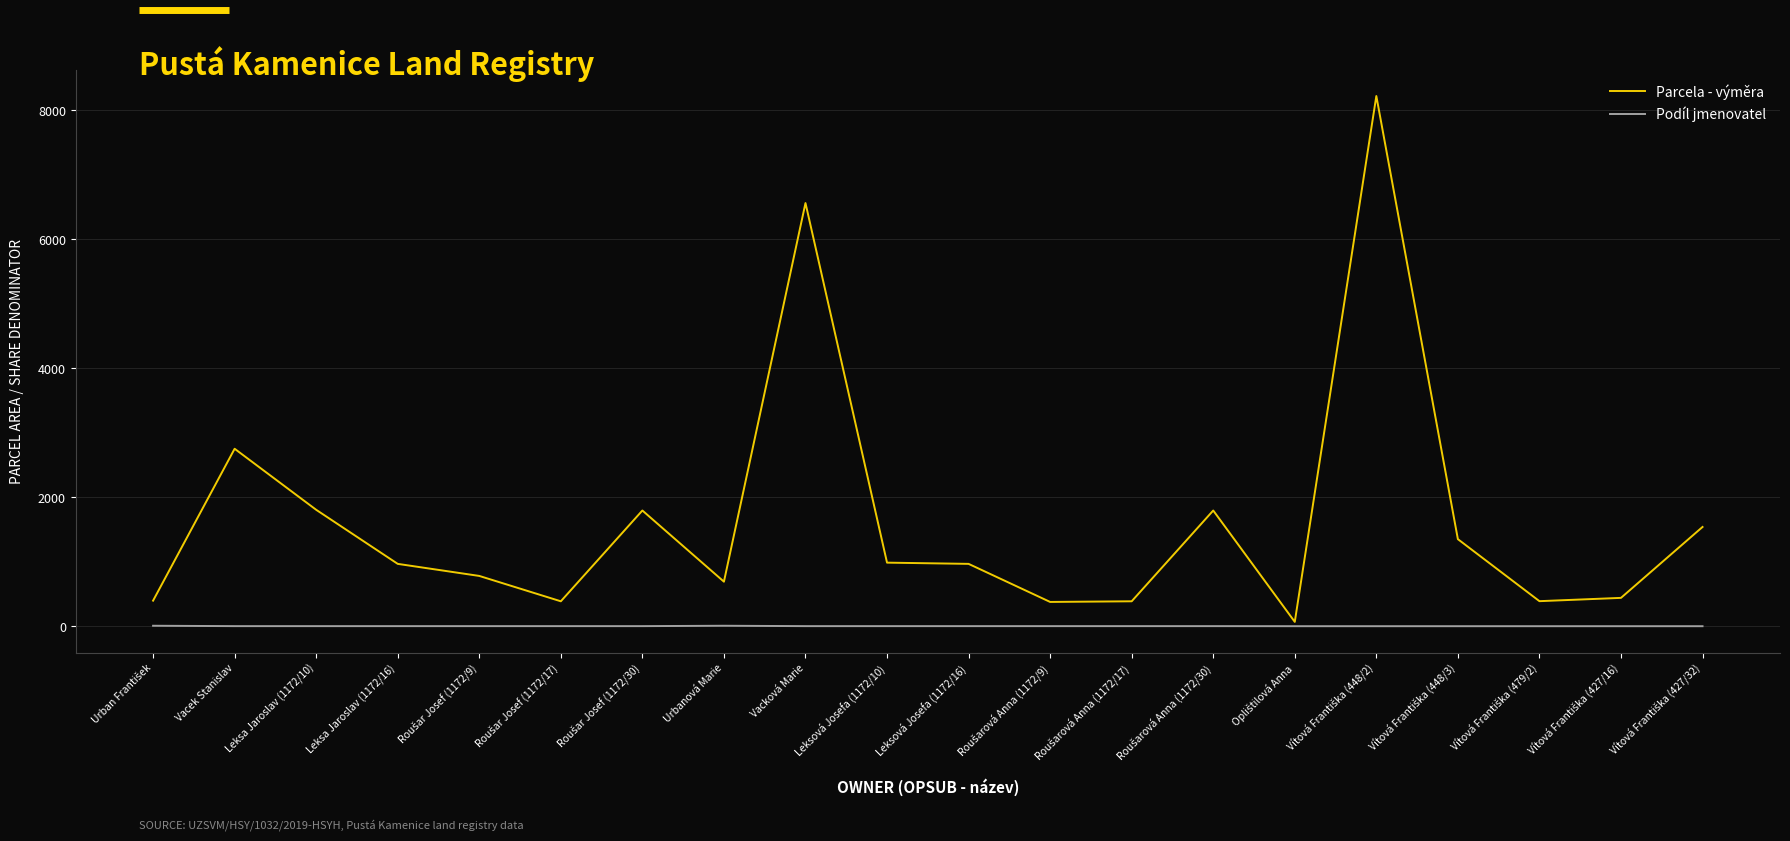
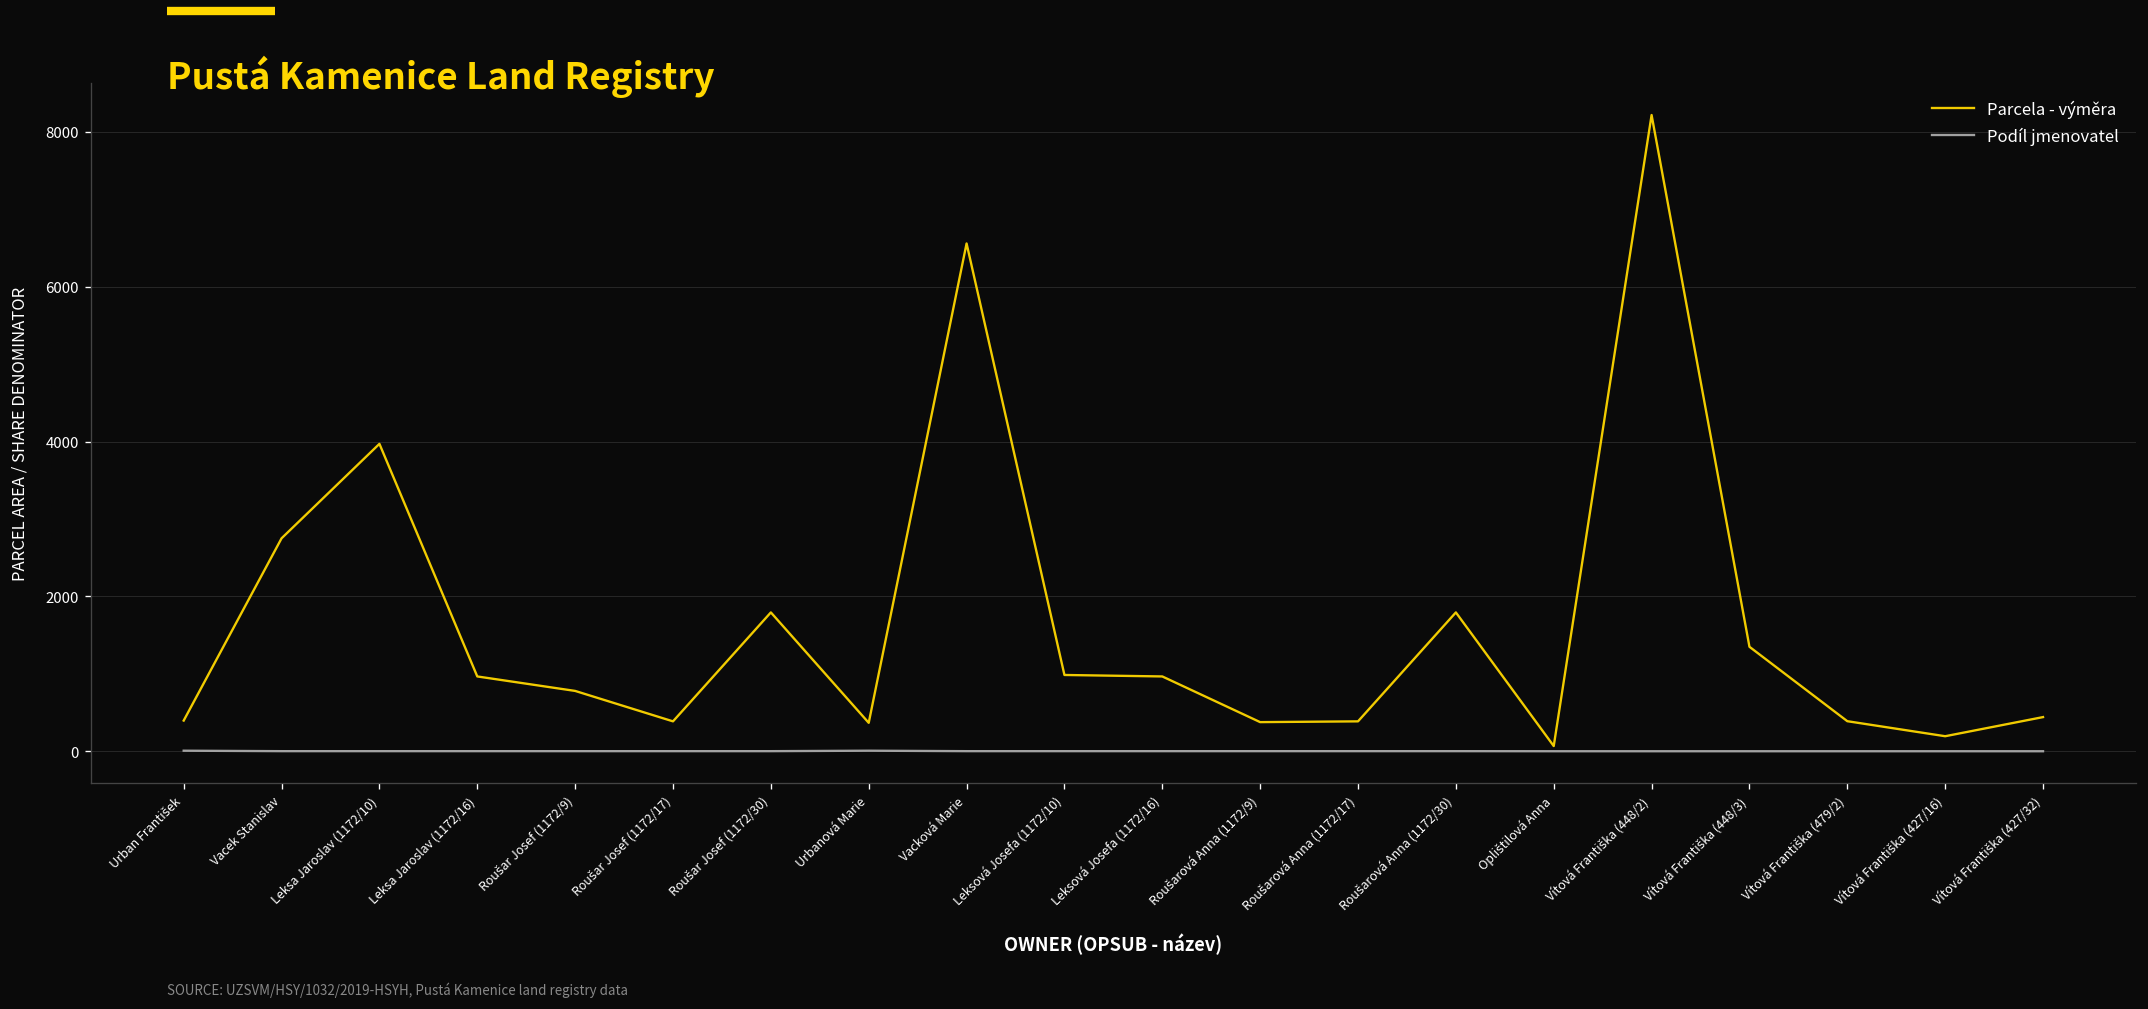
Parcela - výměra, Leksa Jaroslav (1172/10): 1800 -> 4000
Parcela - výměra, Urbanová Marie: 700 -> 400
Parcela - výměra, Vítová Františka (427/16): 400 -> 200
Parcela - výměra, Vítová Františka (427/32): 1500 -> 400
